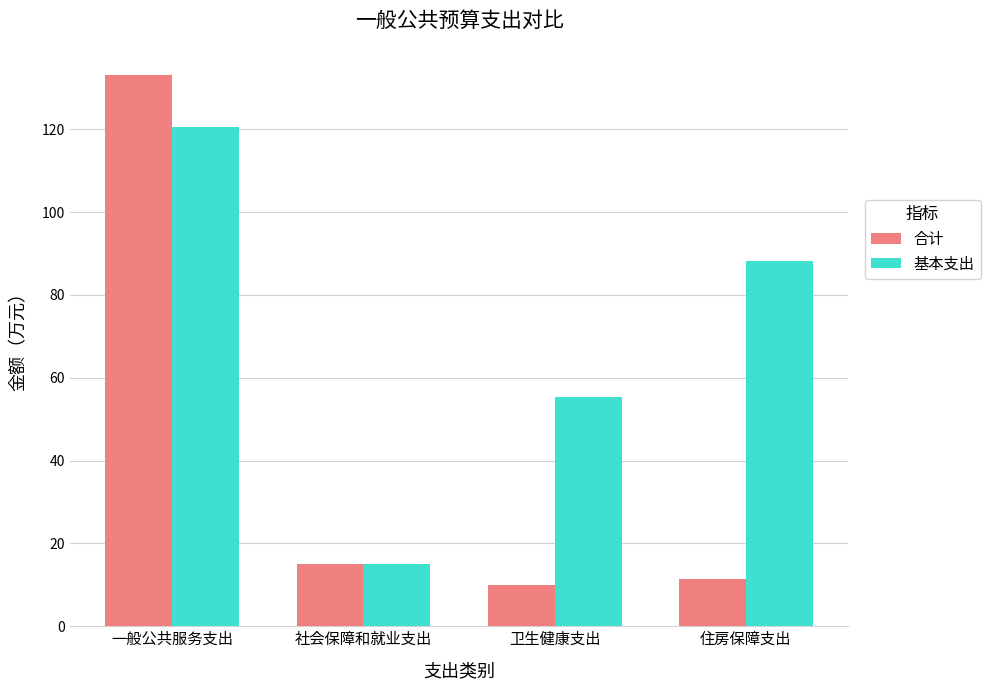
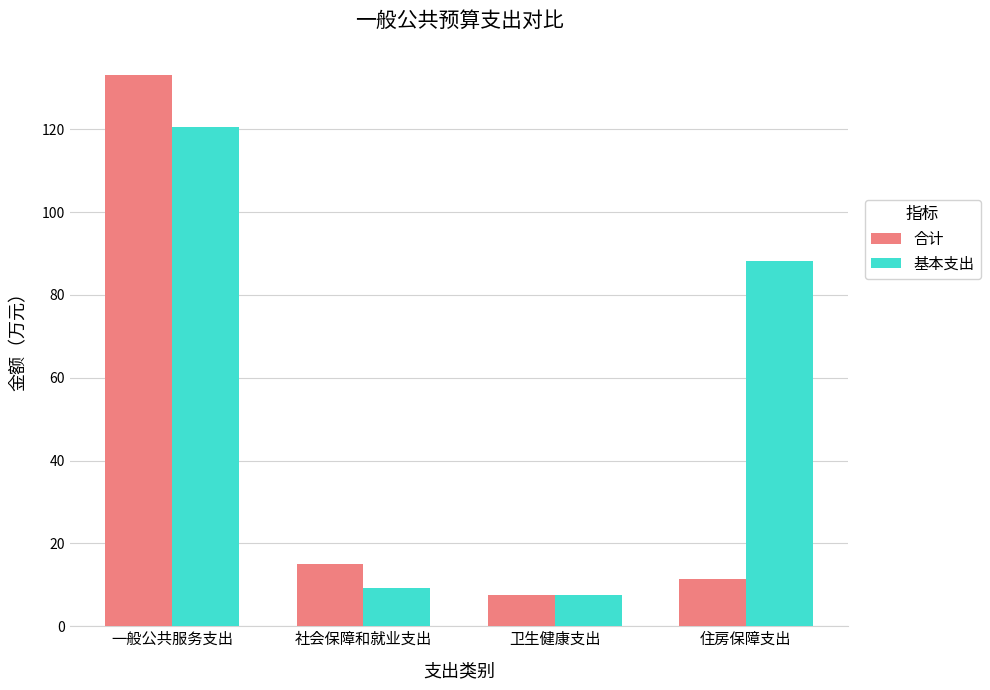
基本支出, 社会保障和就业支出: 15 -> 9
合计, 卫生健康支出: 10 -> 8
基本支出, 卫生健康支出: 55 -> 8
